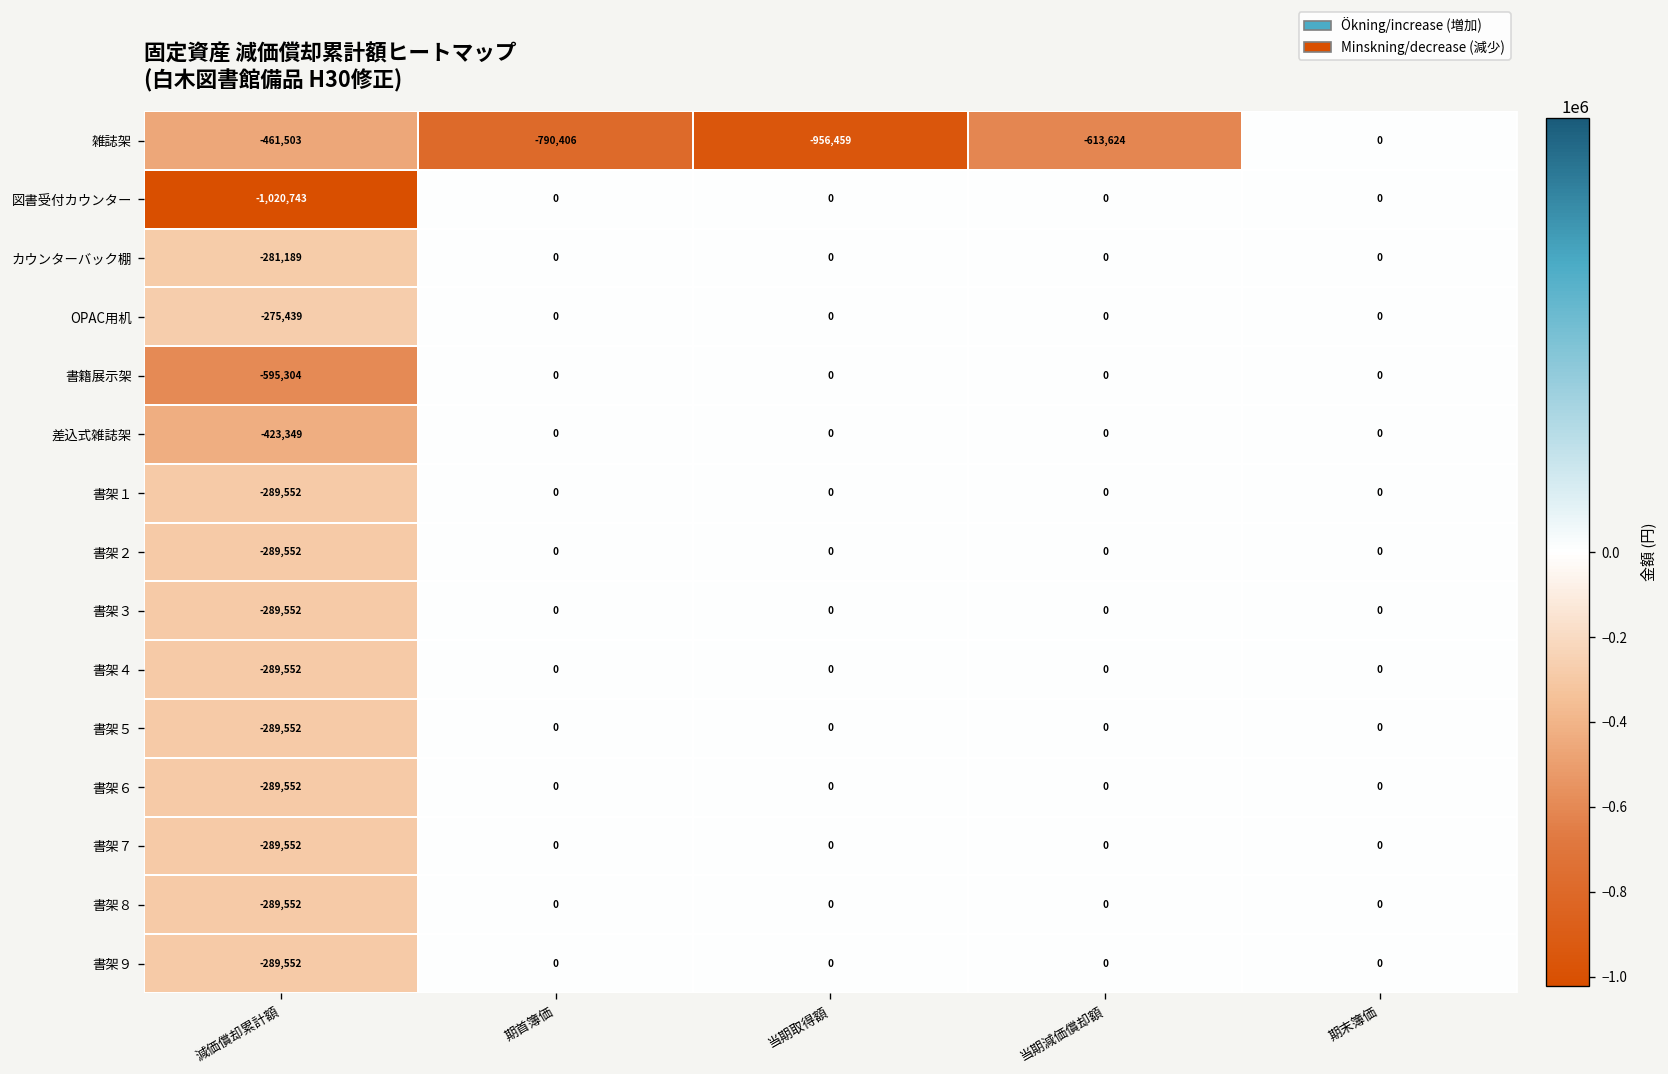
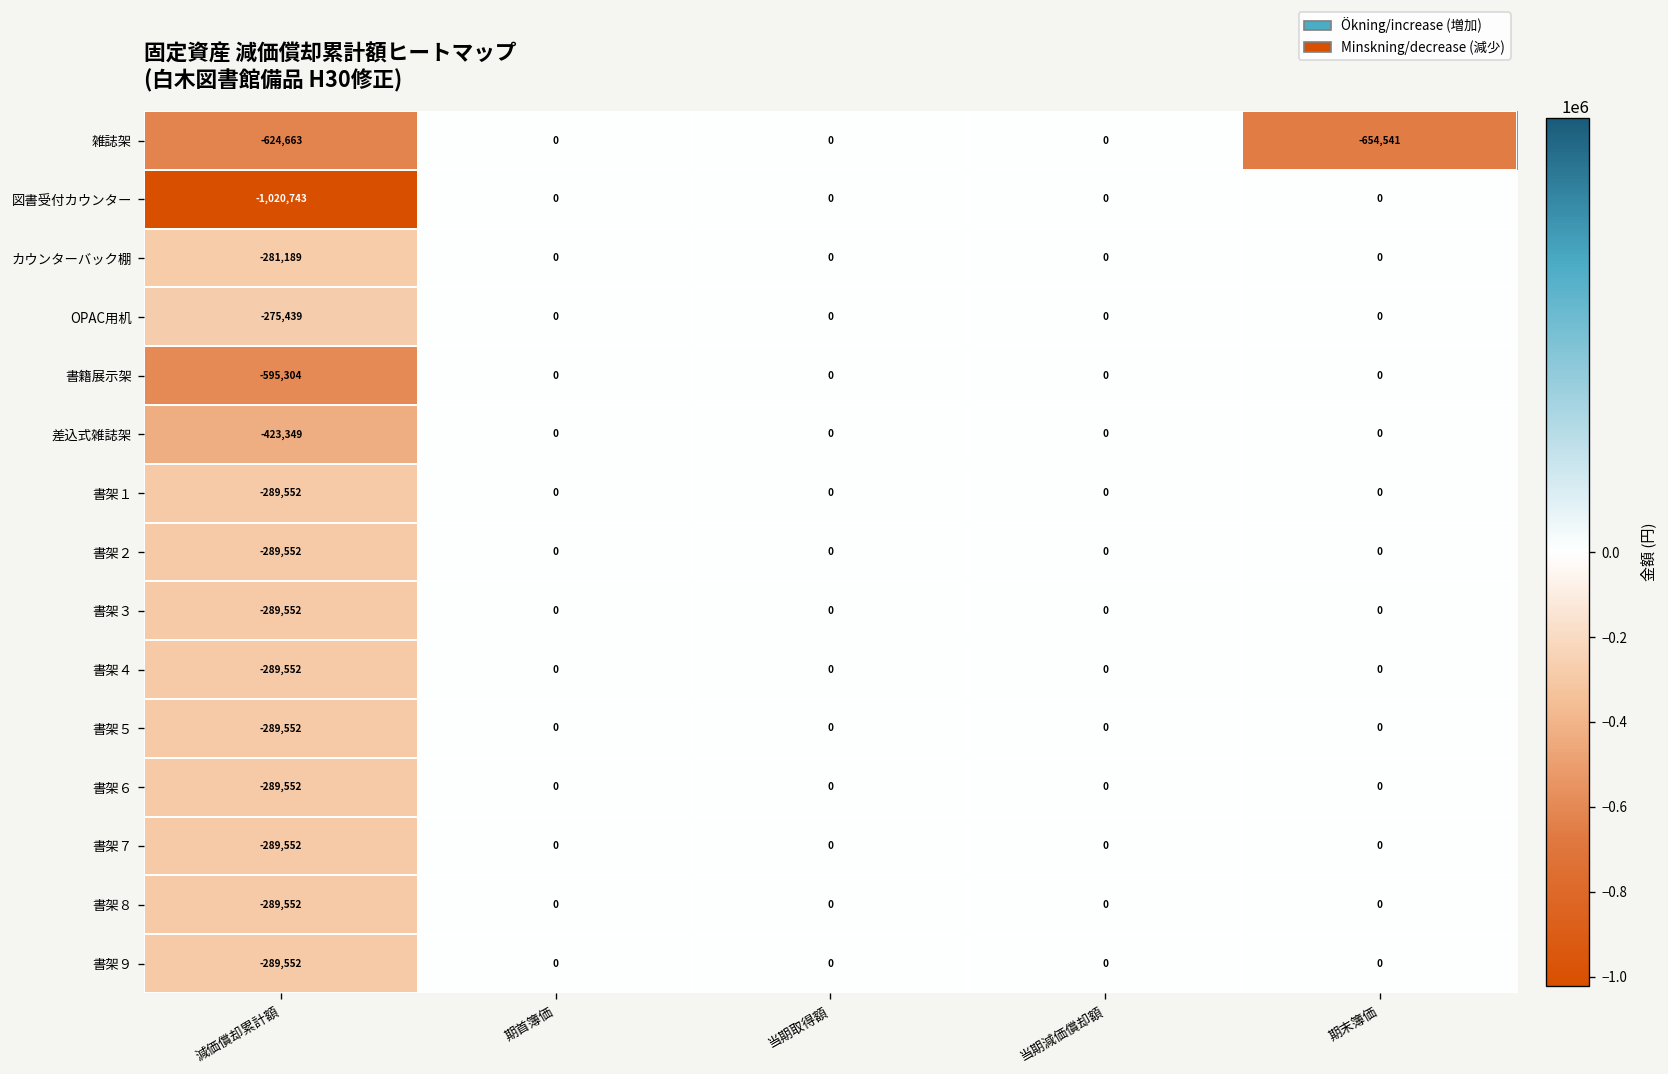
雑誌架, 減価償却累計額: -461,503 -> -624,663
雑誌架, 期首簿価: -790,406 -> 0
雑誌架, 当期取得額: -956,459 -> 0
雑誌架, 当期減価償却額: -613,624 -> 0
雑誌架, 期末簿価: 0 -> -654,541
